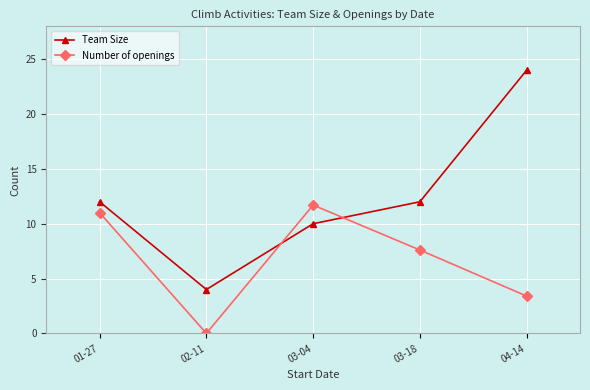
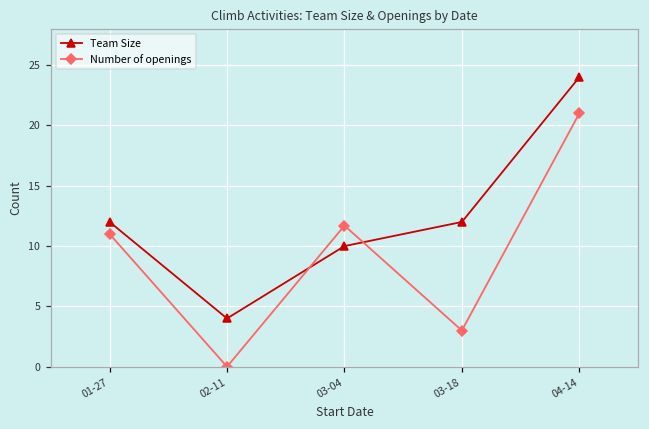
Number of openings, 03-18: 7.6 -> 3.0
Number of openings, 04-14: 3.4 -> 21.0
